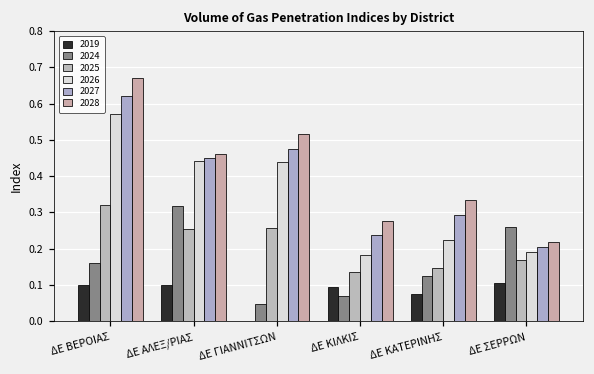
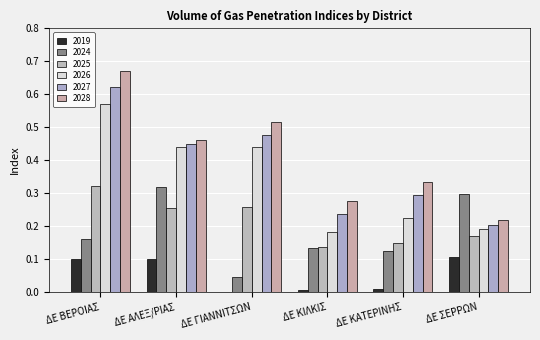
2019, ΔΕ ΚΙΛΚΙΣ: 0.10 -> 0.00
2024, ΔΕ ΚΙΛΚΙΣ: 0.07 -> 0.13
2019, ΔΕ ΚΑΤΕΡΙΝΗΣ: 0.07 -> 0.01
2024, ΔΕ ΣΕΡΡΩΝ: 0.26 -> 0.30
